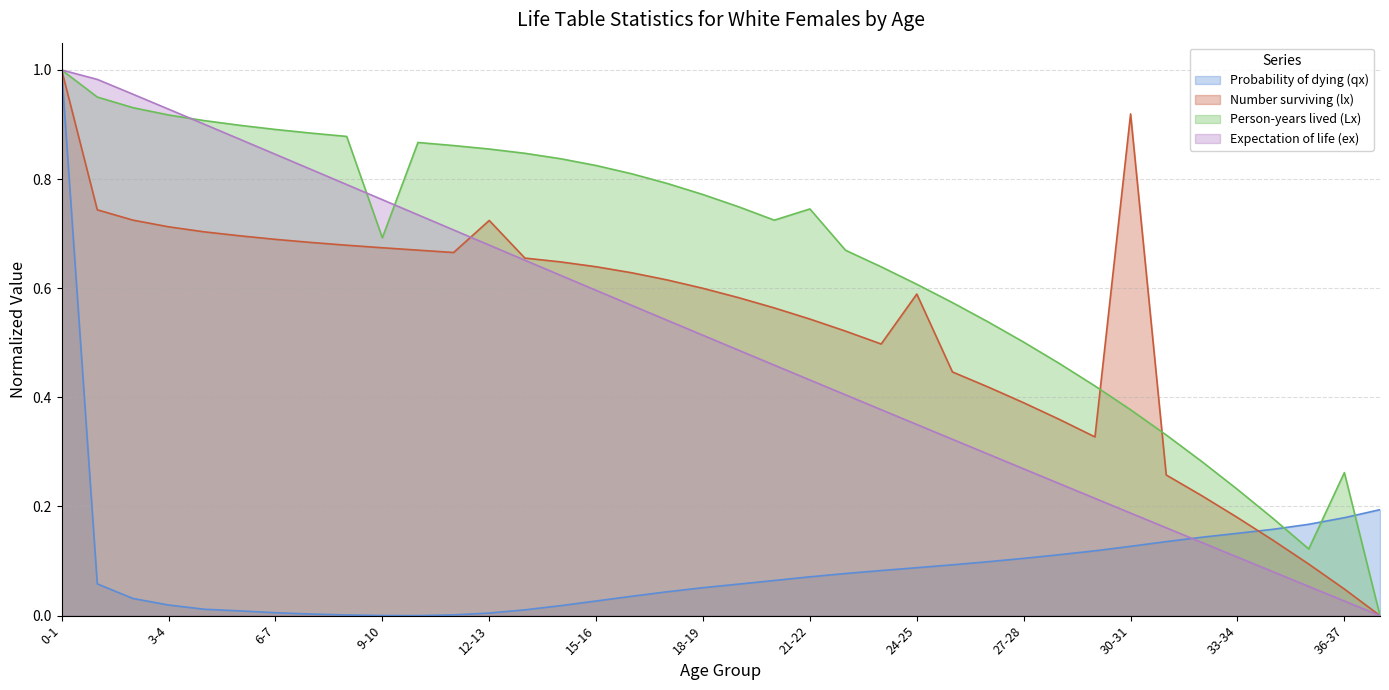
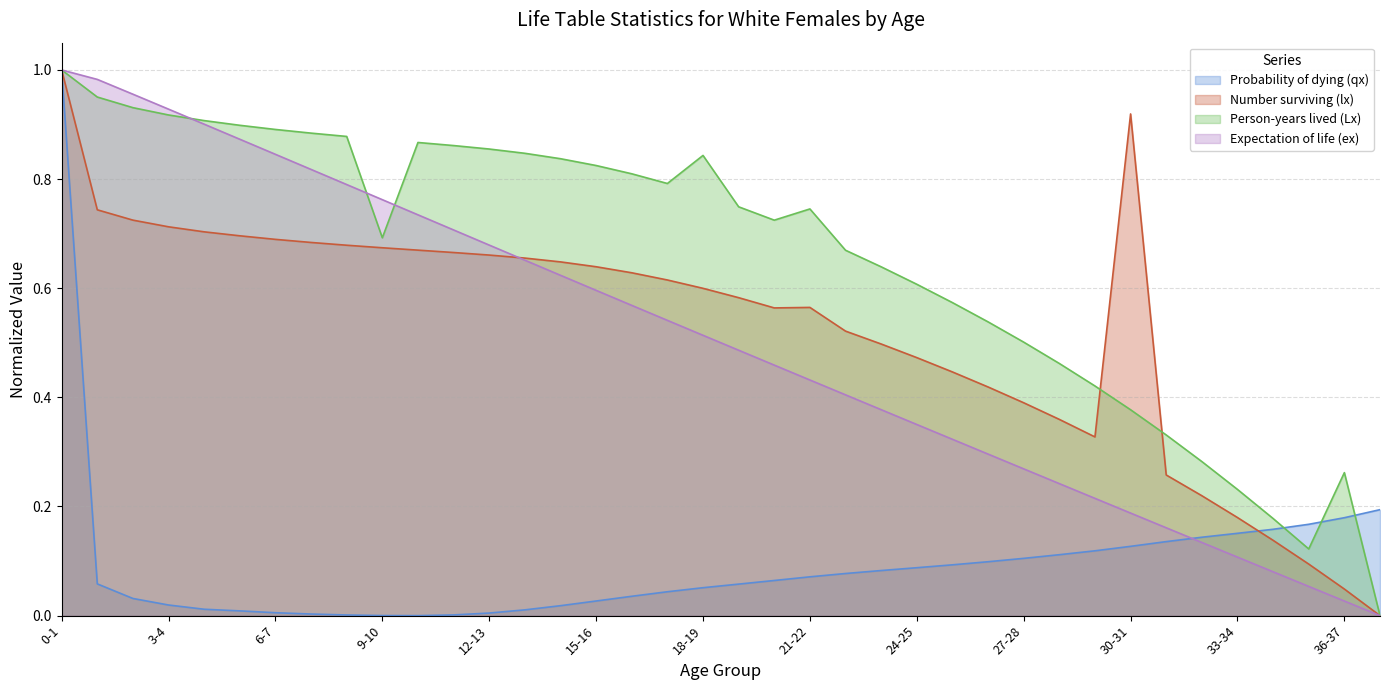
Number surviving (lx), 12-13: 0.72 -> 0.66
Person-years lived (Lx), 18-19: 0.77 -> 0.84
Number surviving (lx), 21-22: 0.54 -> 0.56
Number surviving (lx), 24-25: 0.59 -> 0.47
